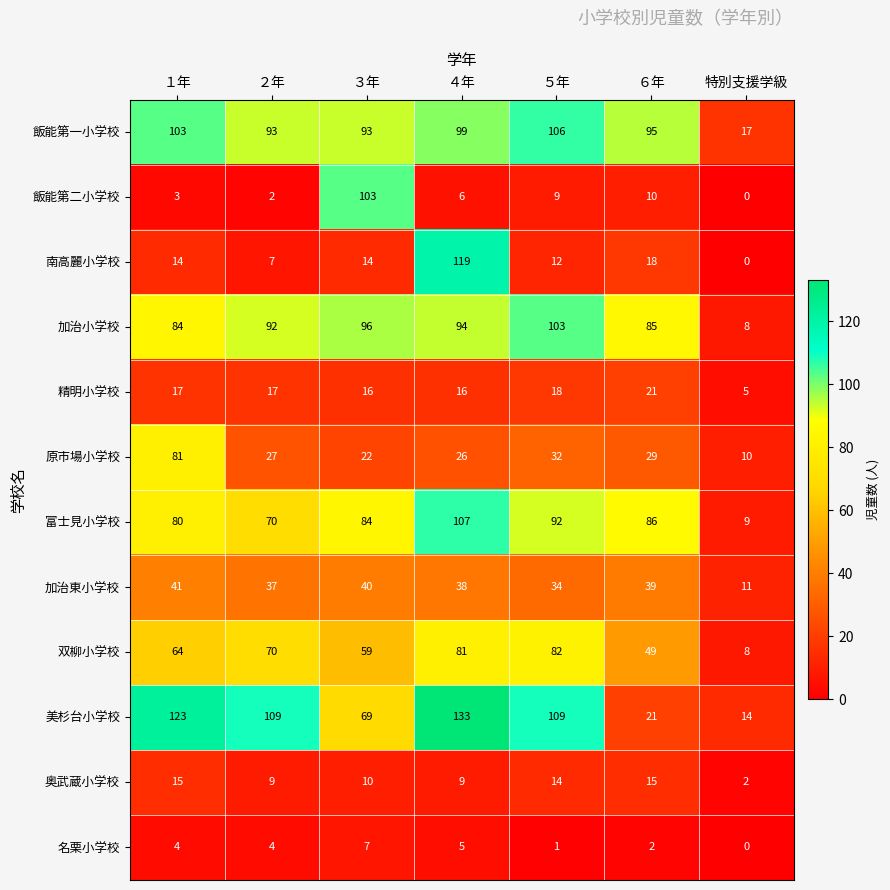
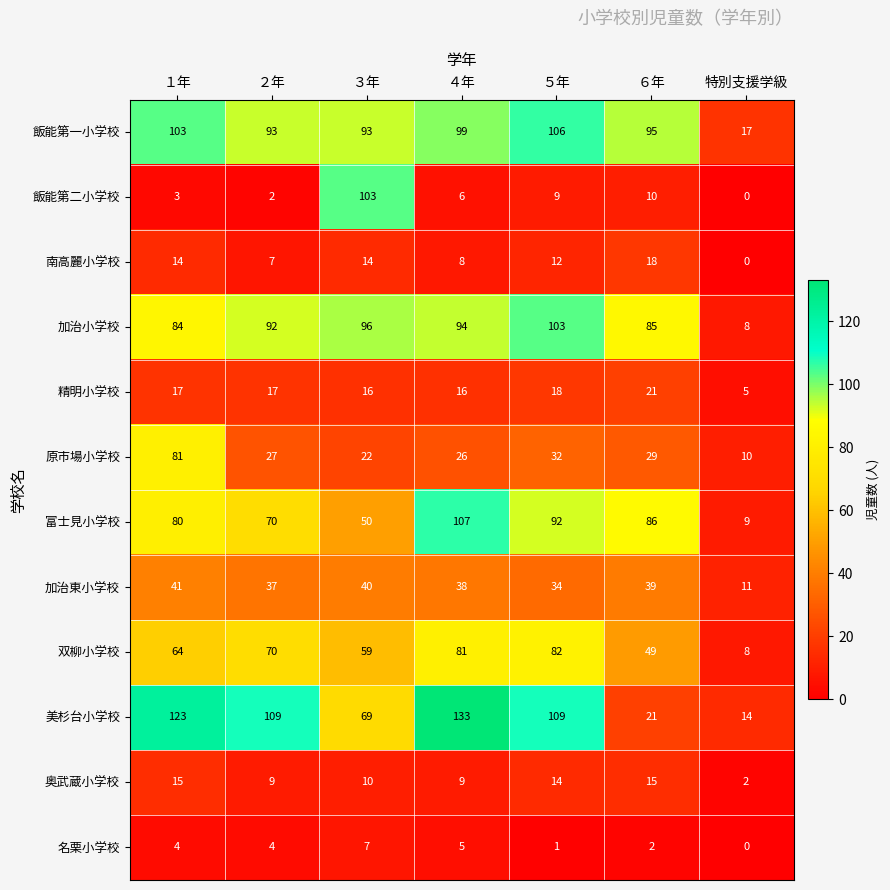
南高麗小学校, ４年: 119 -> 8
富士見小学校, ３年: 84 -> 50
